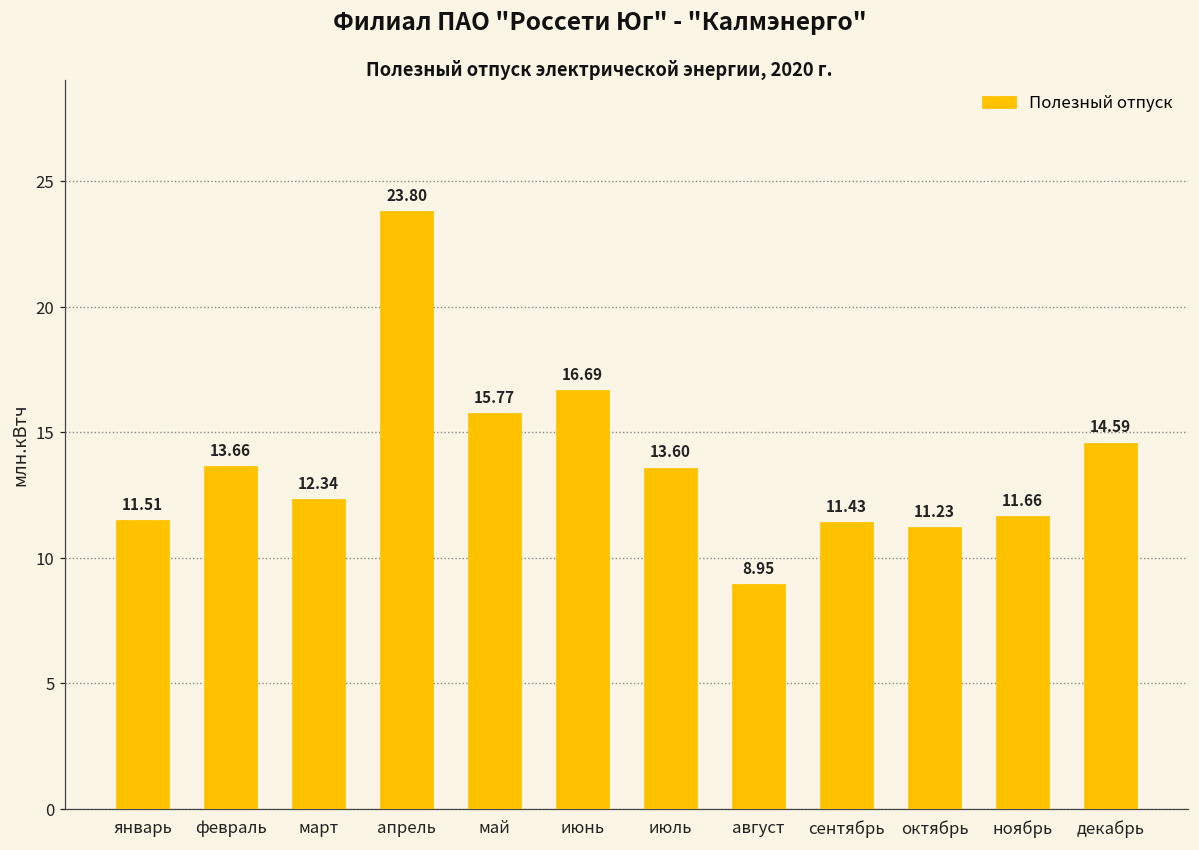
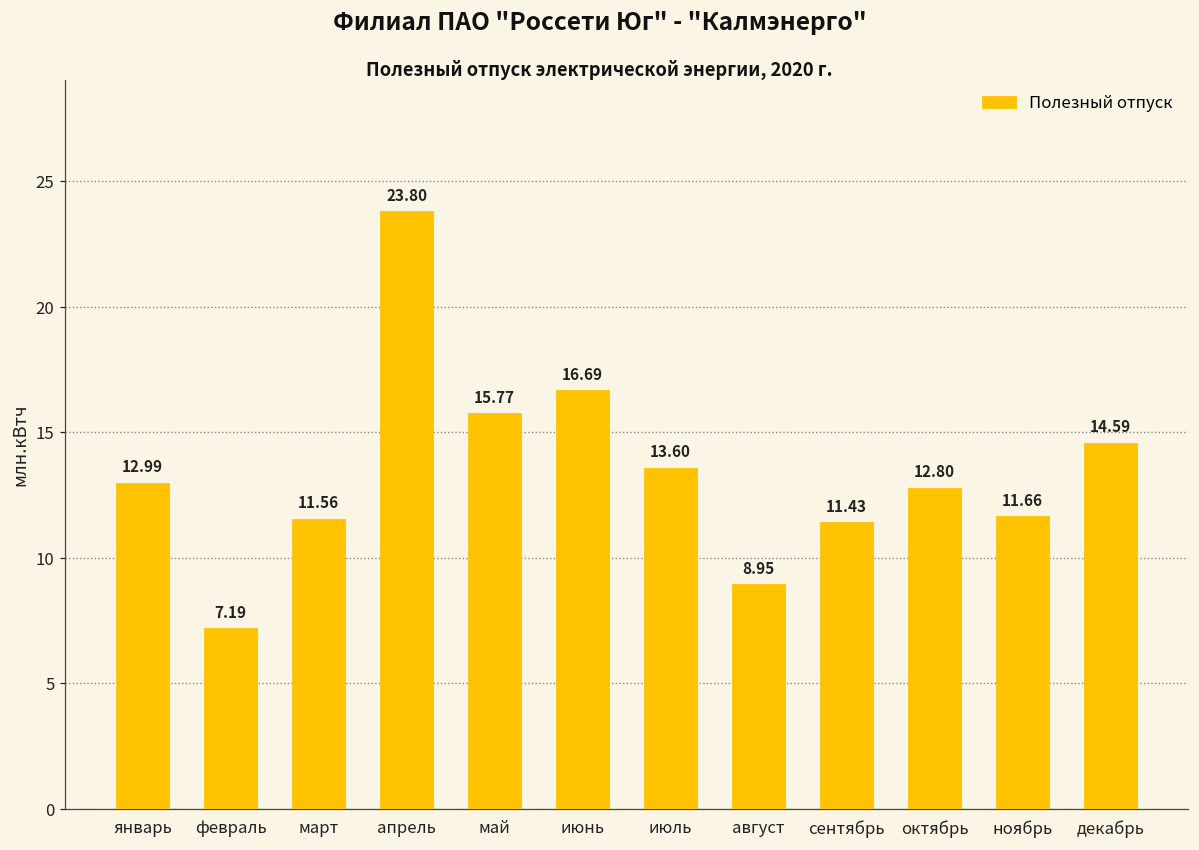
январь: 11.51 -> 12.99
февраль: 13.66 -> 7.19
март: 12.34 -> 11.56
октябрь: 11.23 -> 12.80
